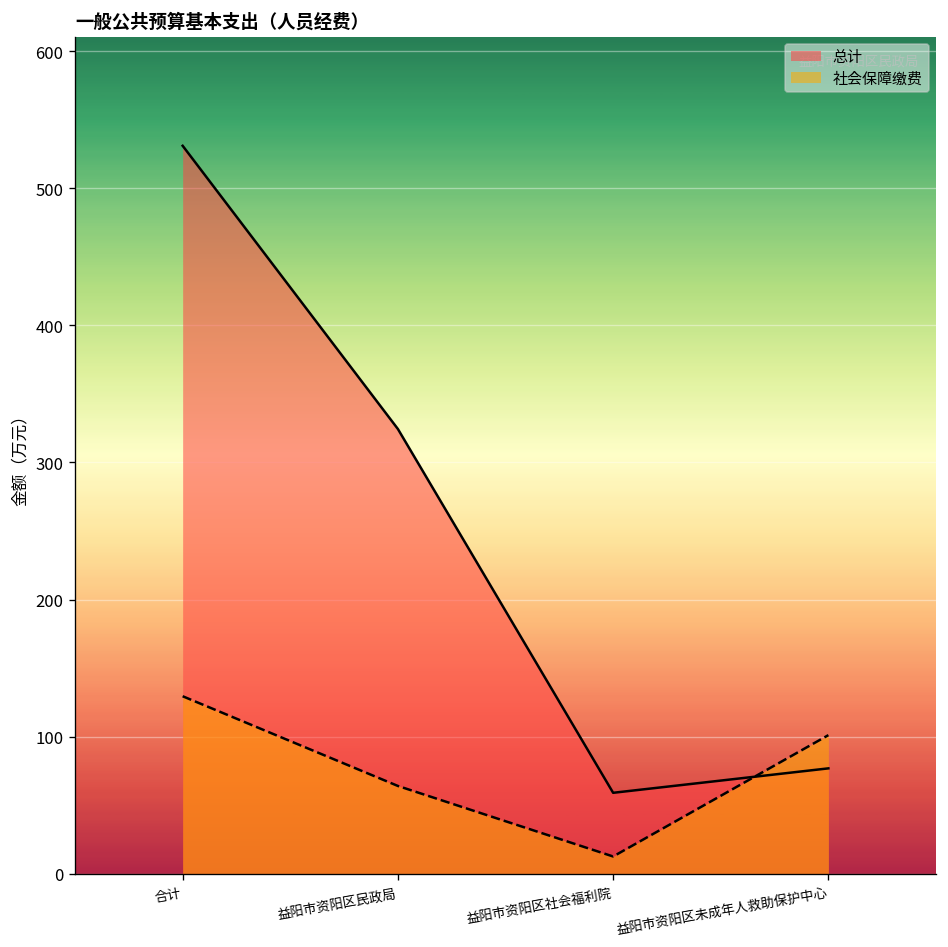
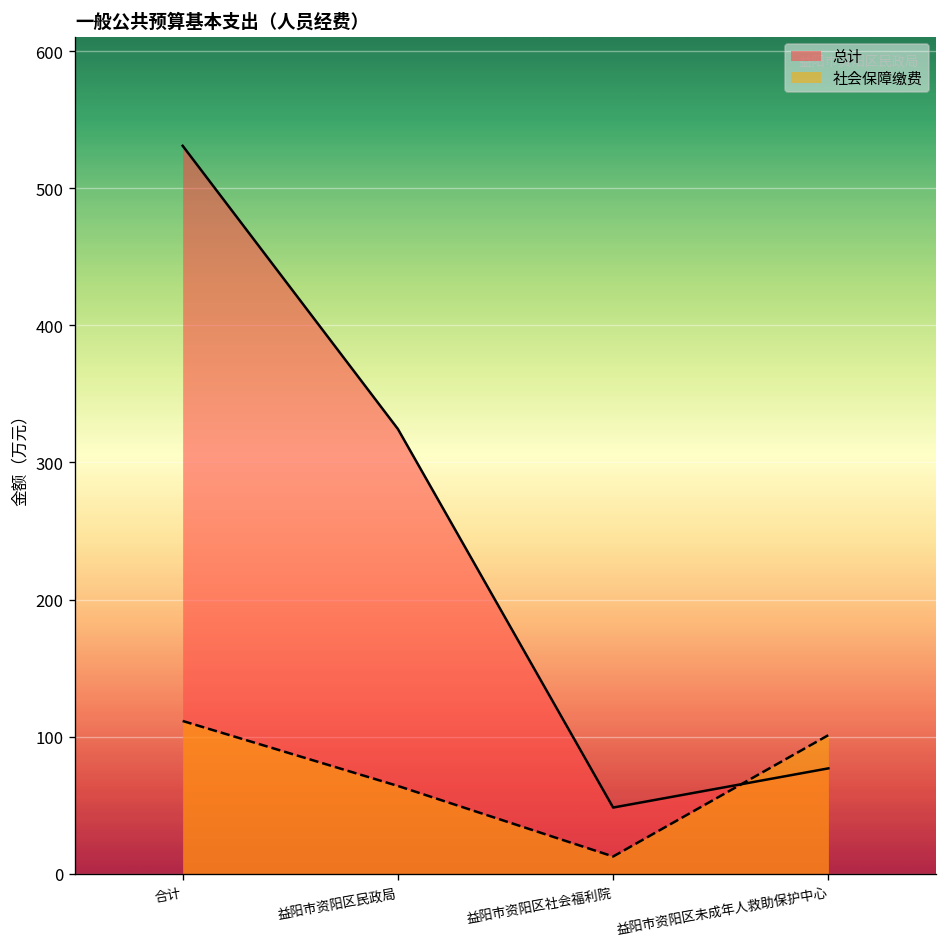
社会保障缴费, 合计: 129 -> 111
总计, 益阳市资阳区社会福利院: 59 -> 48
